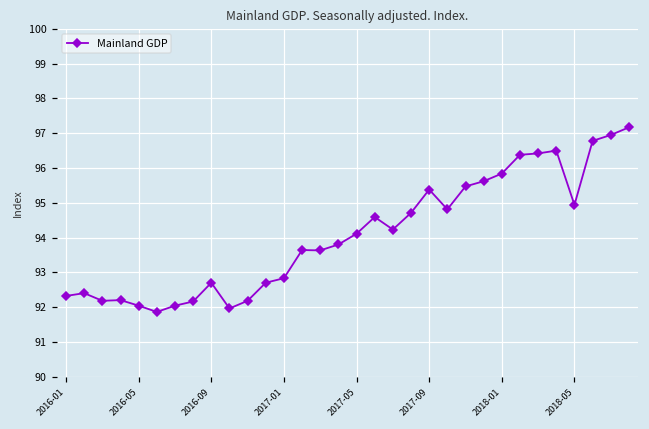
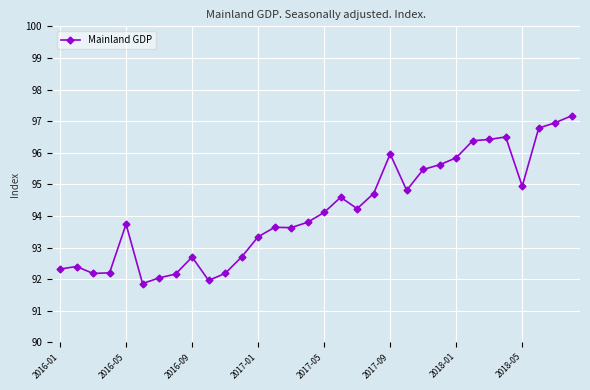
2016-05: 92.0 -> 93.7
2017-01: 92.8 -> 93.3
2017-09: 95.4 -> 96.0
